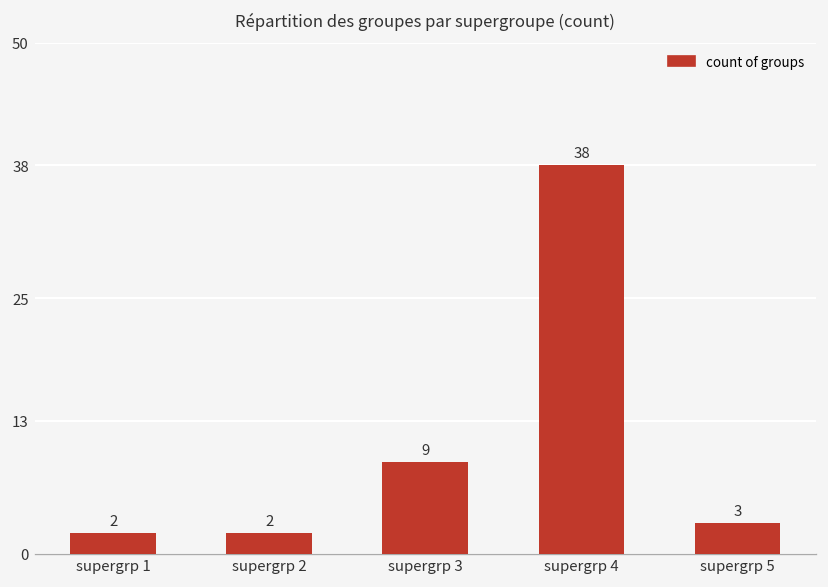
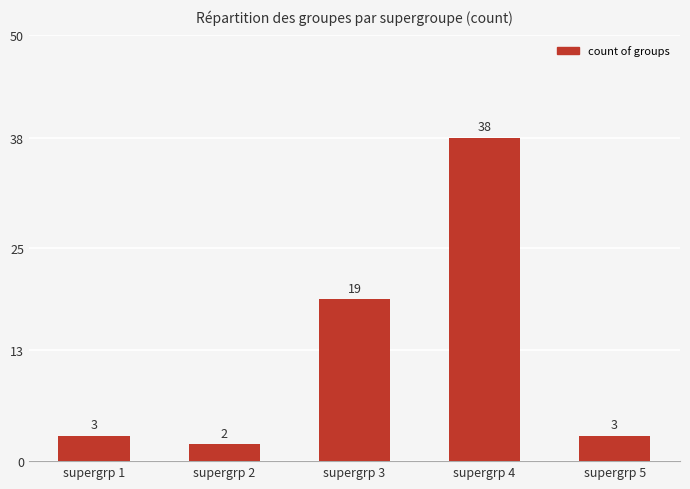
supergrp 1: 2 -> 3
supergrp 3: 9 -> 19
